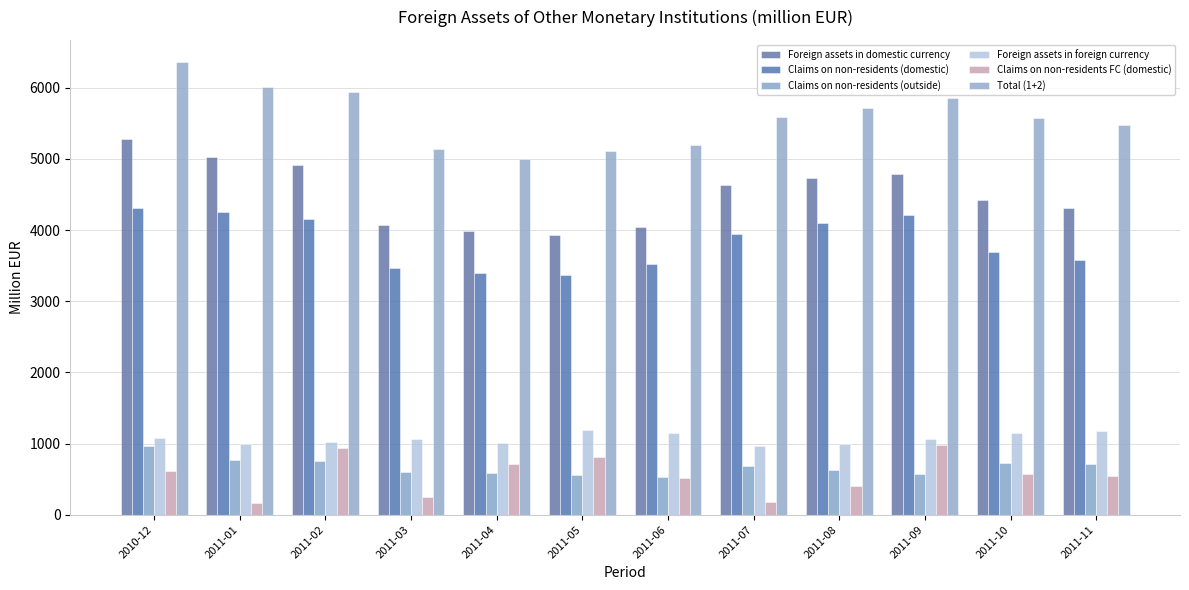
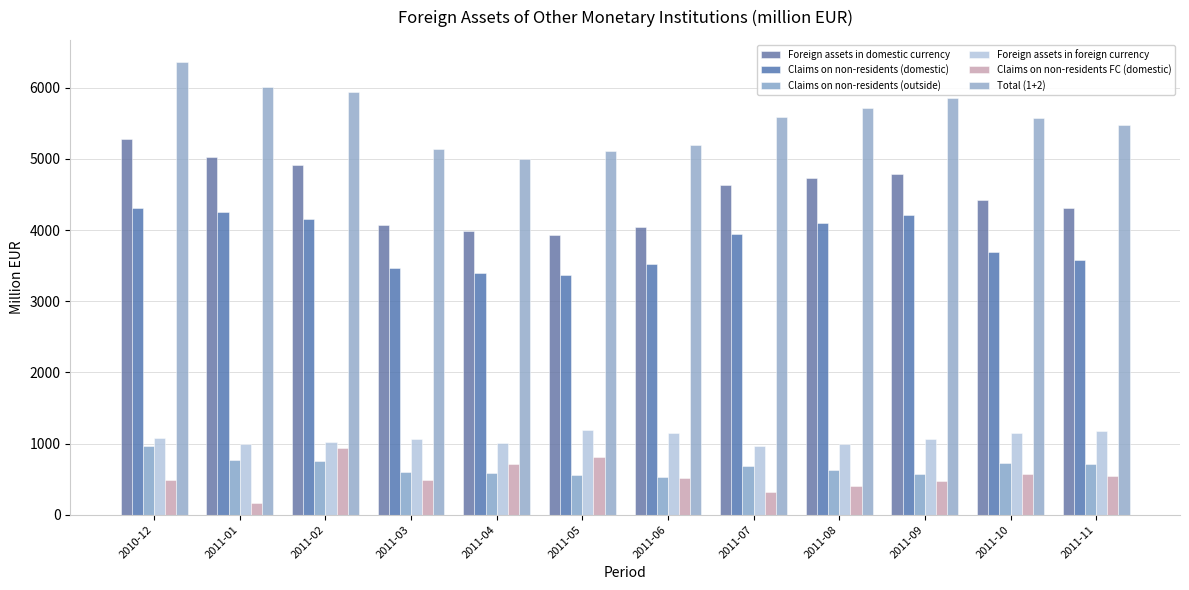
Claims on non-residents FC (domestic), 2010-12: 600 -> 500
Claims on non-residents FC (domestic), 2011-03: 300 -> 500
Claims on non-residents FC (domestic), 2011-07: 200 -> 300
Claims on non-residents FC (domestic), 2011-09: 1000 -> 500
